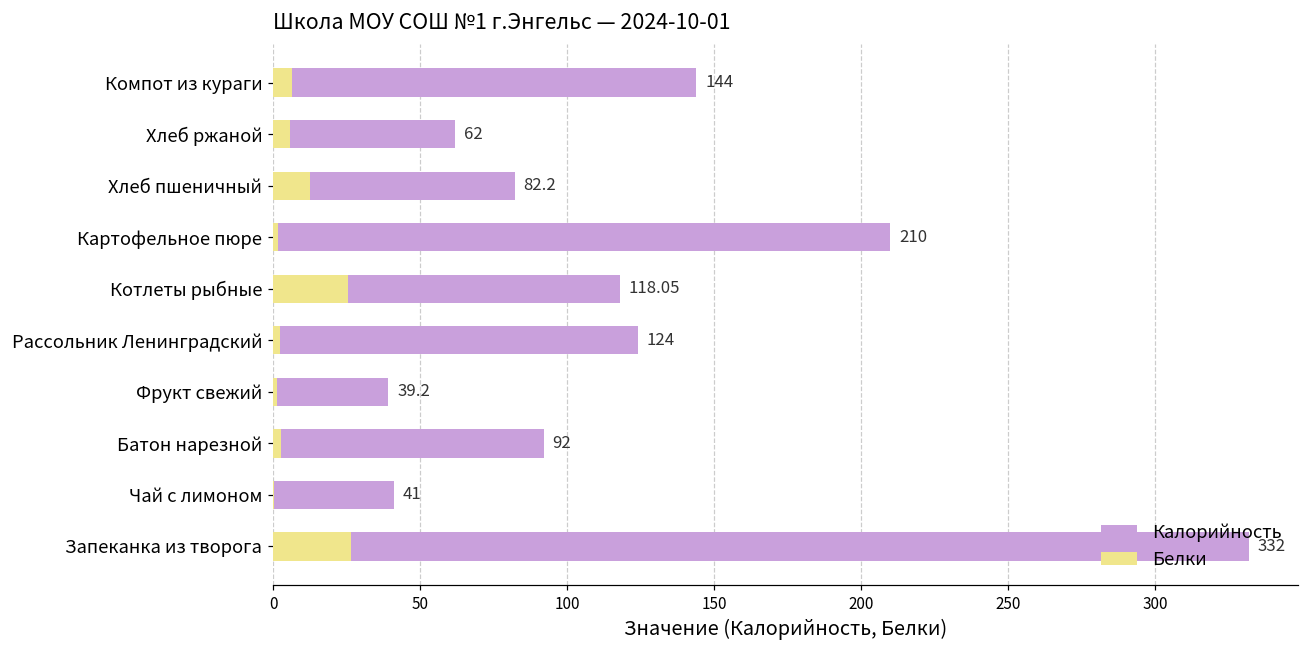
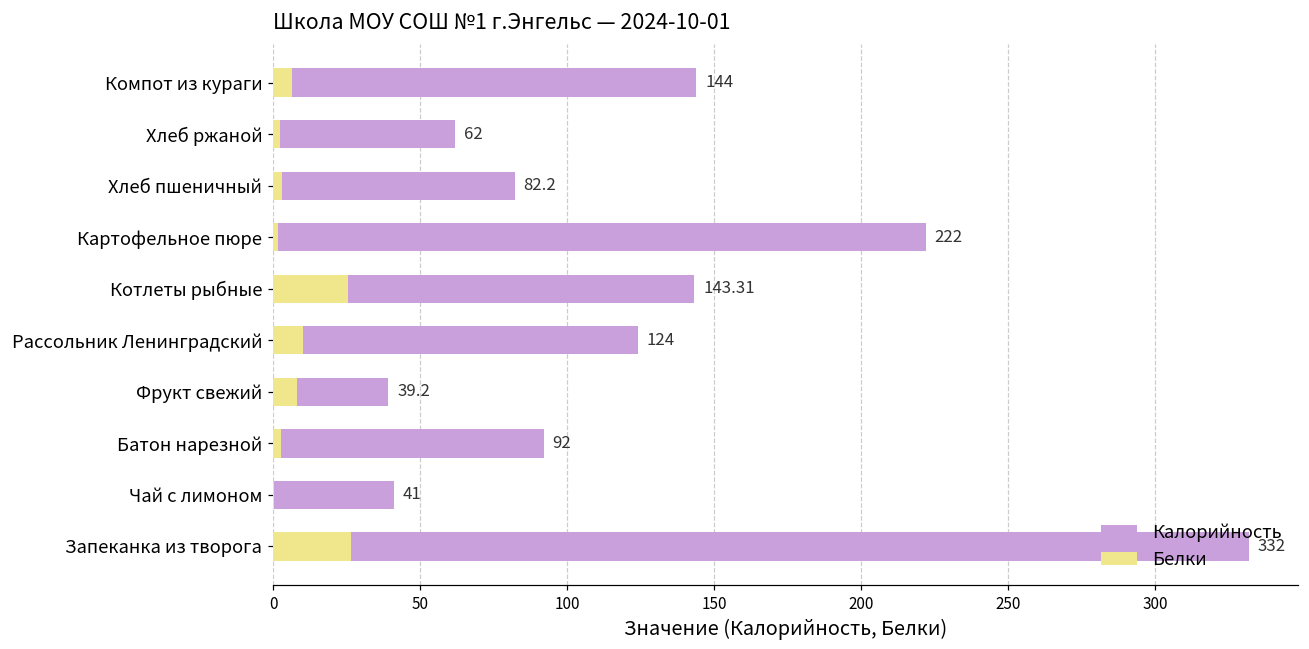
Белки, Хлеб ржаной: 6 -> 2
Белки, Хлеб пшеничный: 12 -> 3
Калорийность, Картофельное пюре: 210 -> 222
Калорийность, Котлеты рыбные: 118.05 -> 143.31
Белки, Рассольник Ленинградский: 2 -> 10
Белки, Фрукт свежий: 1 -> 8
